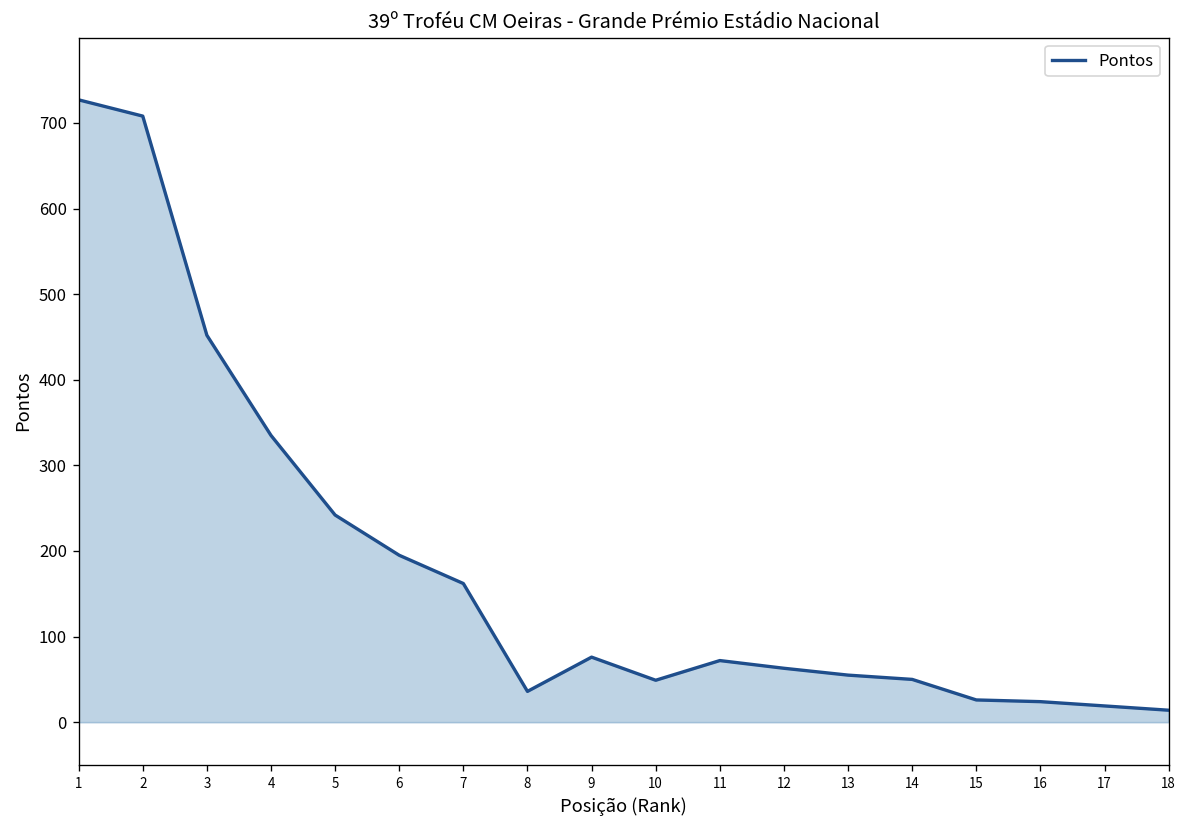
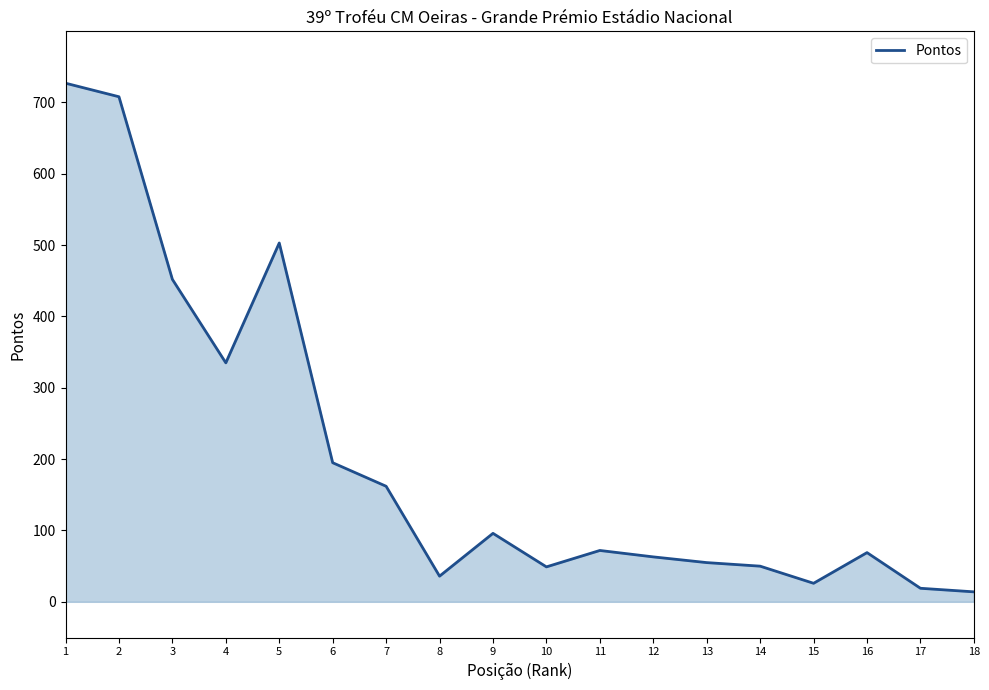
5: 240 -> 500
9: 80 -> 100
16: 20 -> 70
